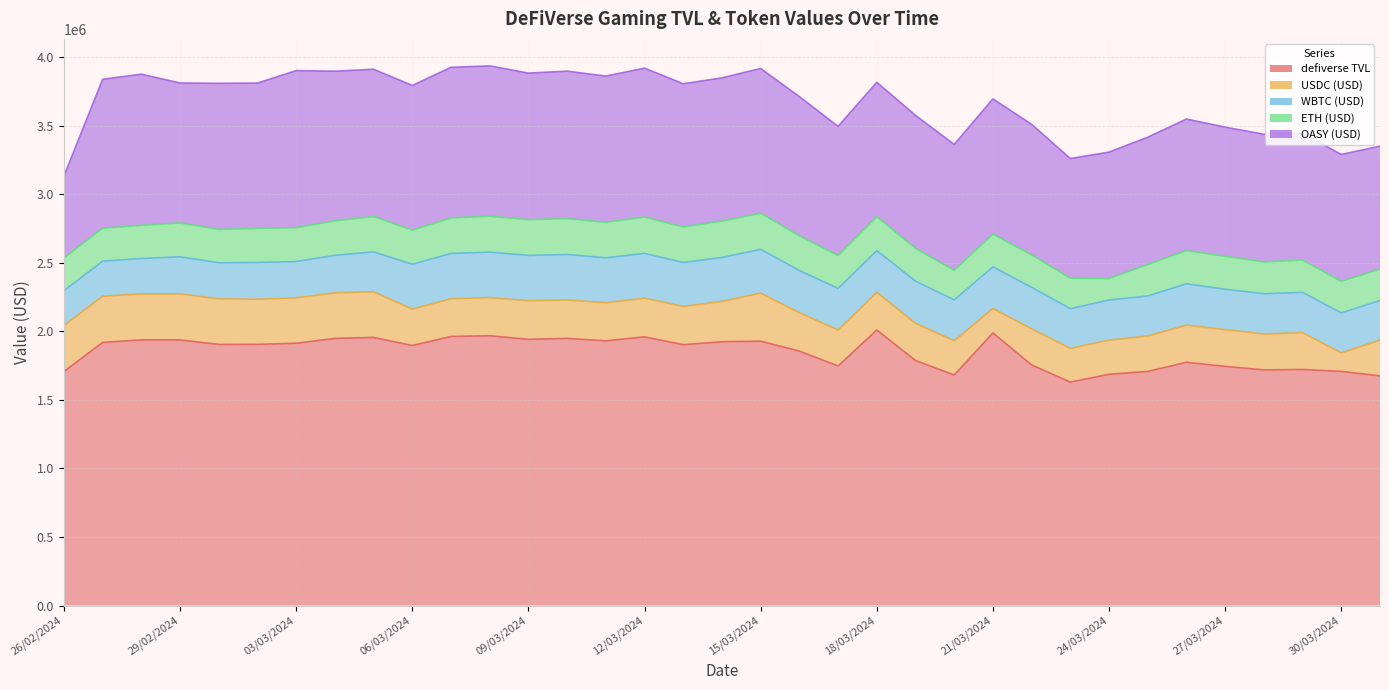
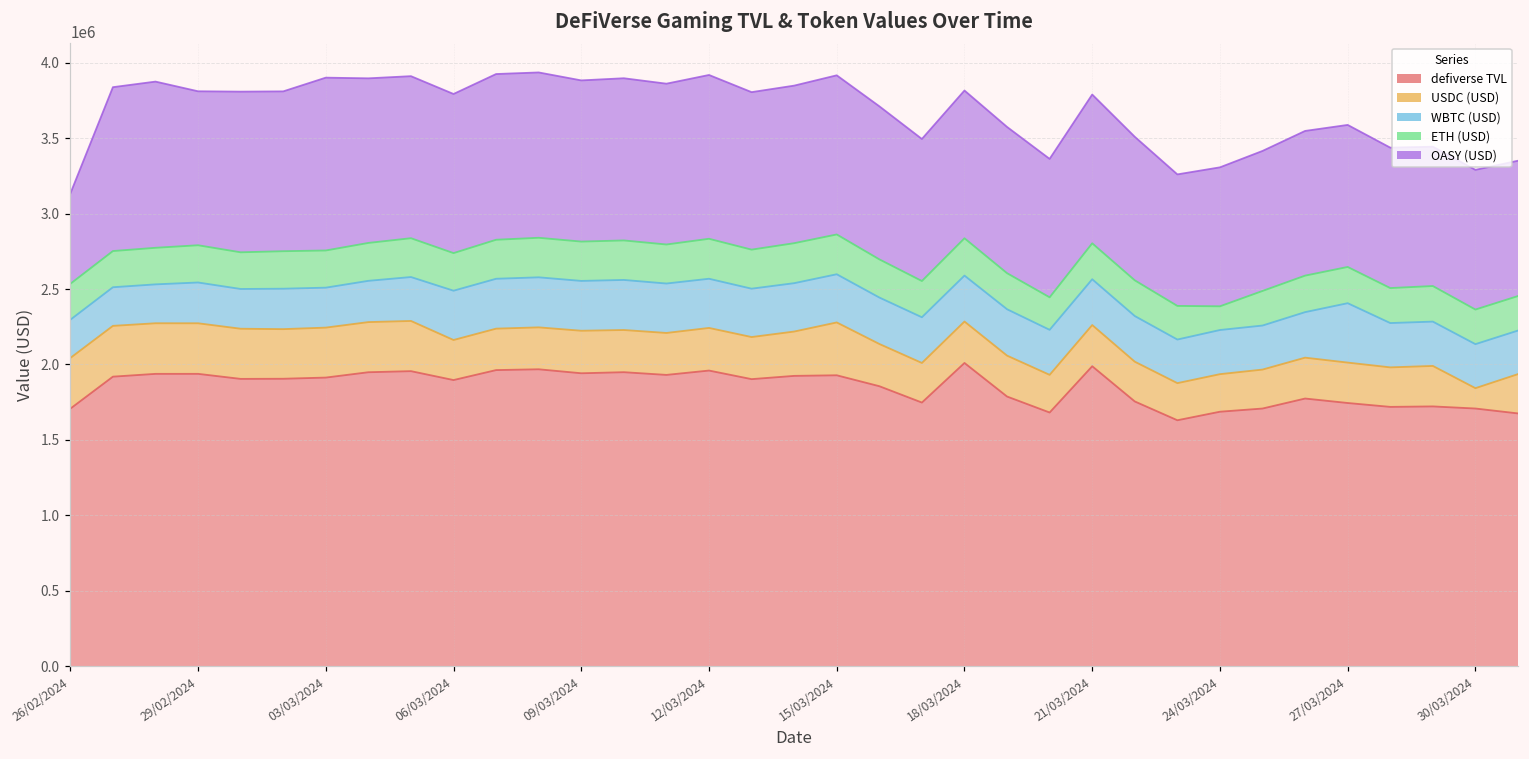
USDC (USD), 21/03/2024: 180000 -> 270000
WBTC (USD), 27/03/2024: 290000 -> 390000
